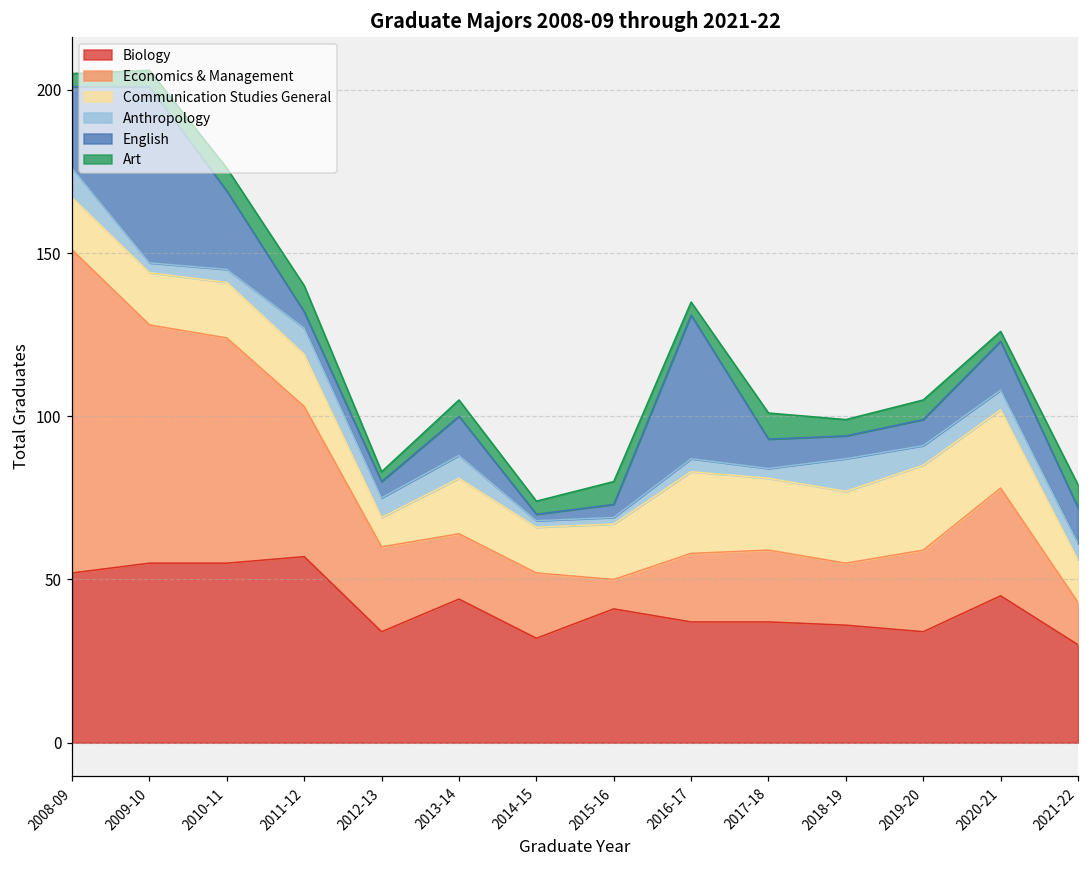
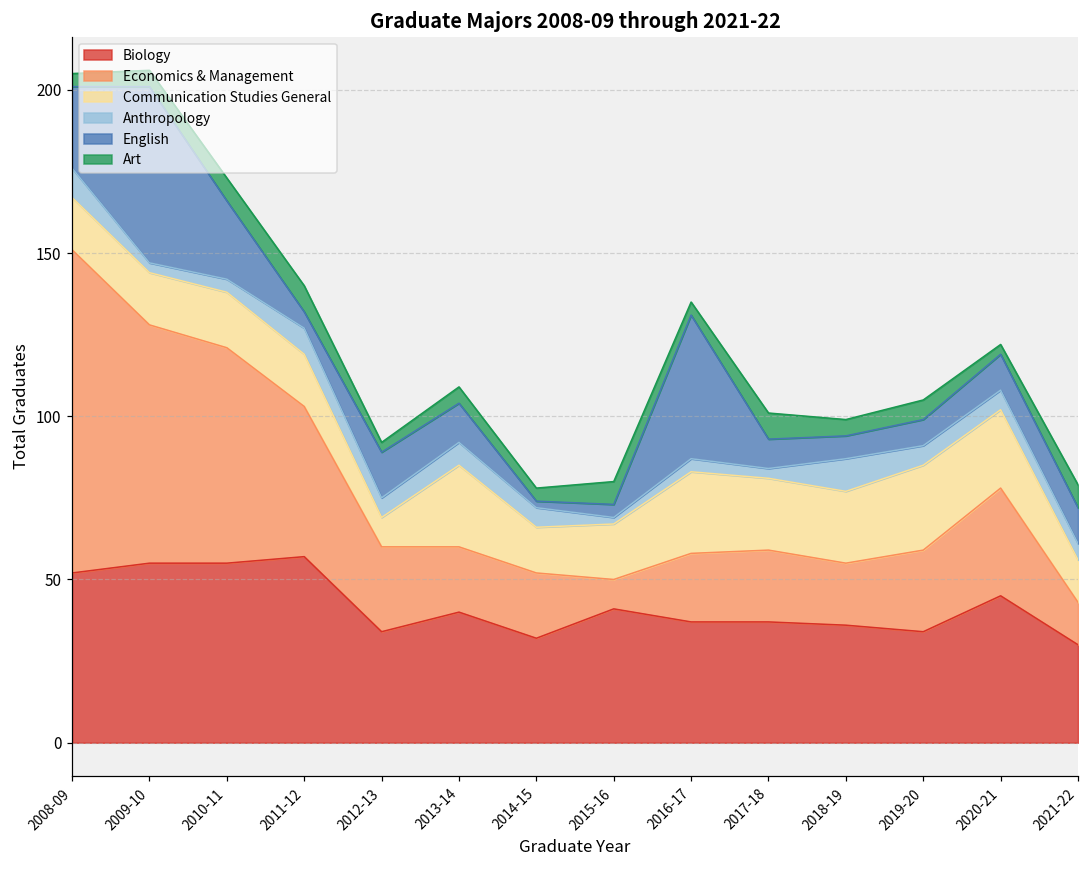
Economics & Management, 2010-11: 69 -> 66
English, 2012-13: 5 -> 14
Biology, 2013-14: 44 -> 40
Communication Studies General, 2013-14: 17 -> 25
Anthropology, 2014-15: 2 -> 6
English, 2020-21: 15 -> 11
